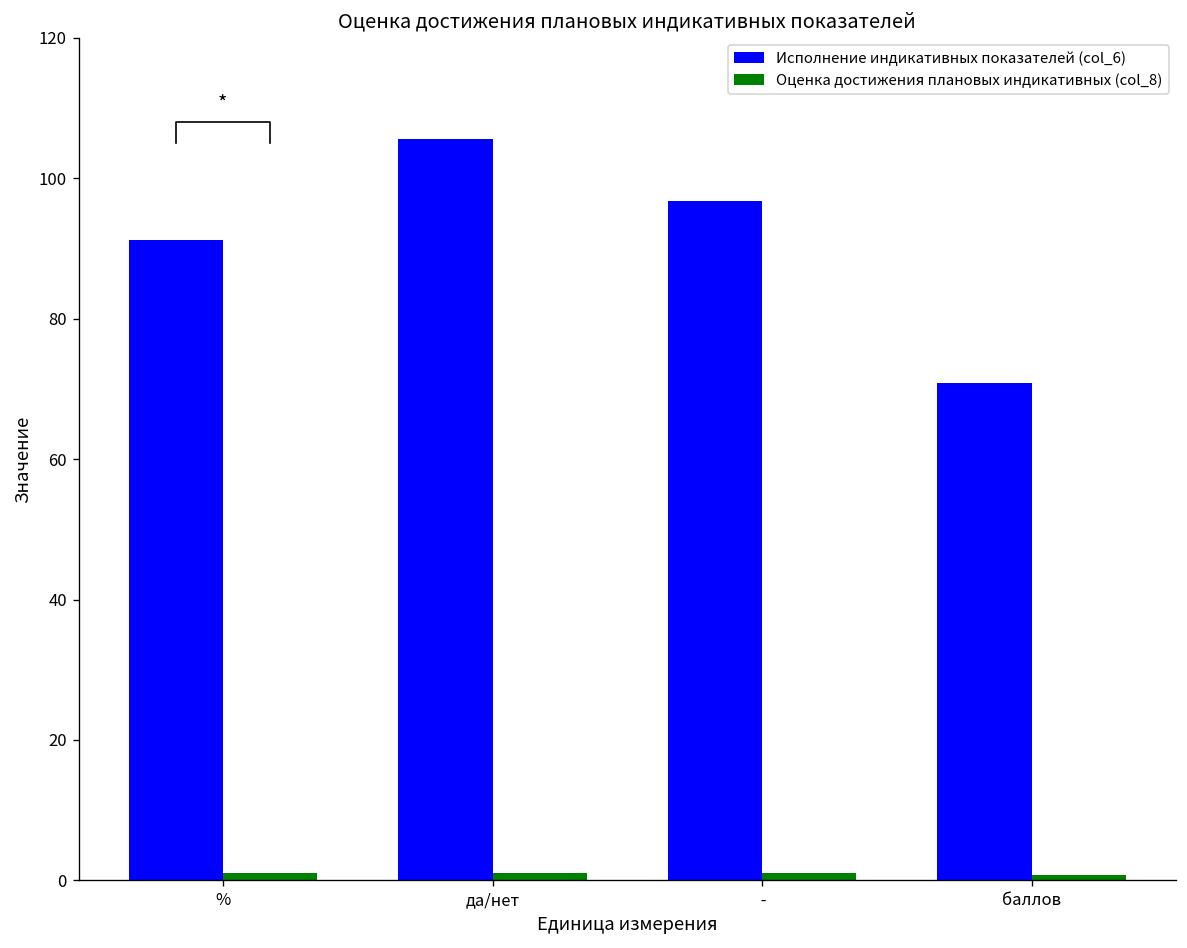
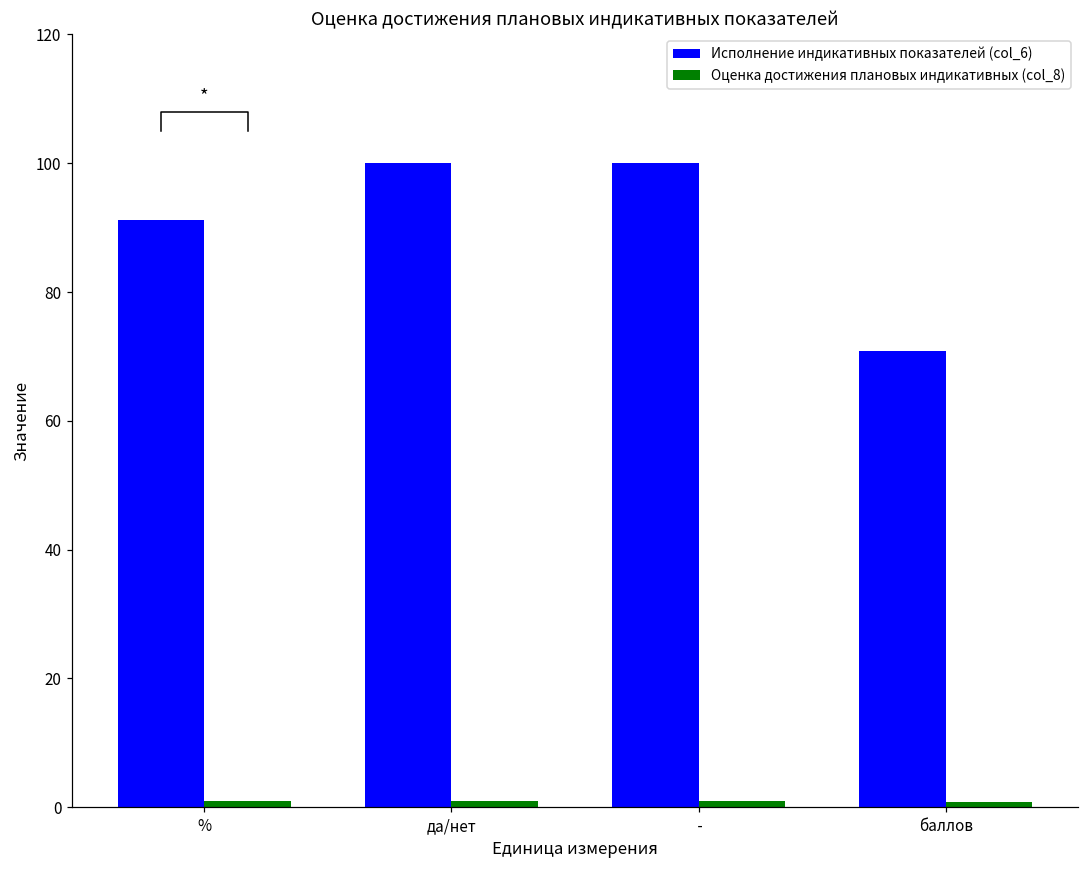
Исполнение индикативных показателей (col_6), да/нет: 106 -> 100
Исполнение индикативных показателей (col_6), -: 97 -> 100
